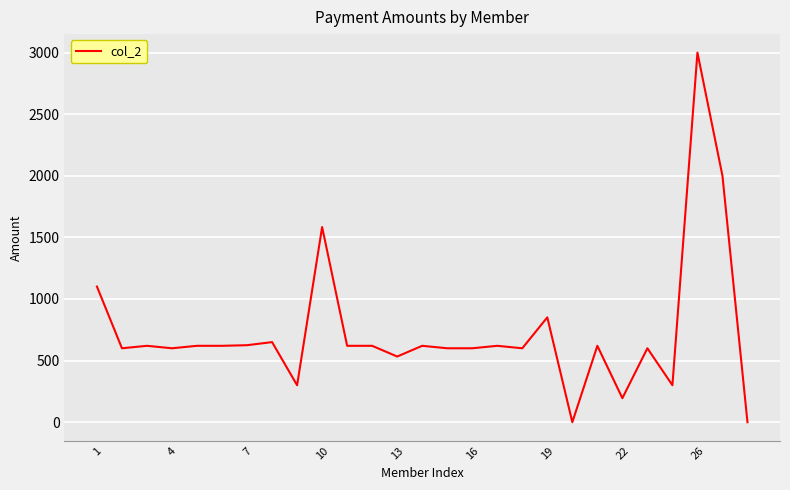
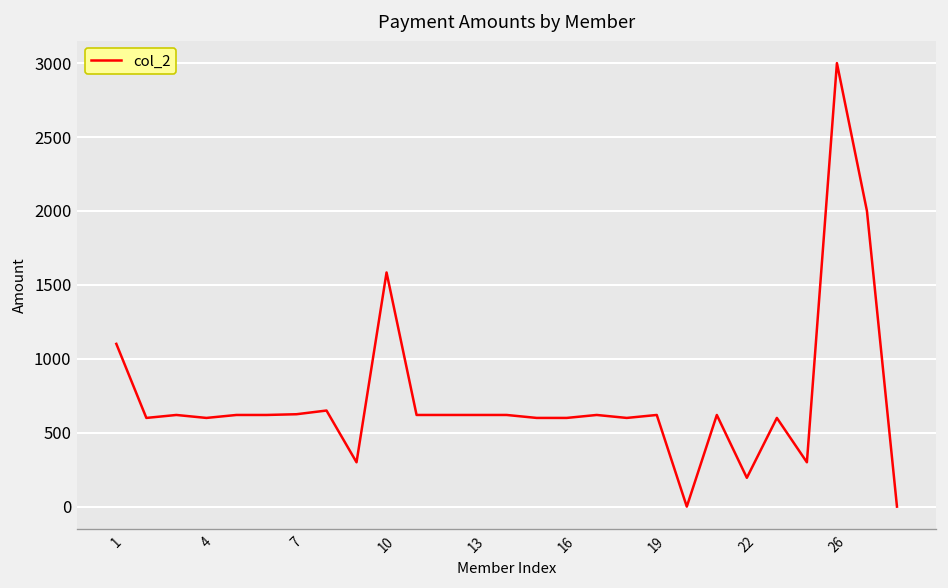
13: 530 -> 620
19: 850 -> 620
